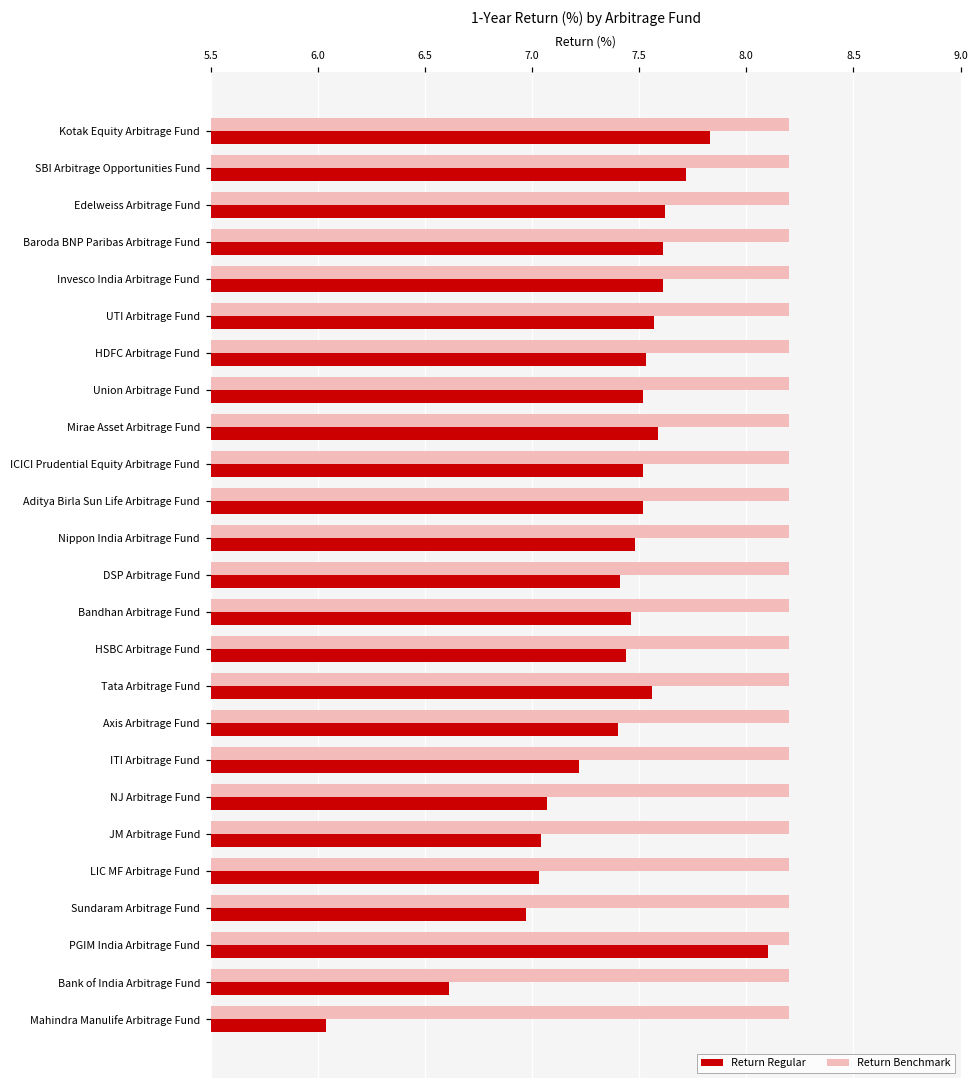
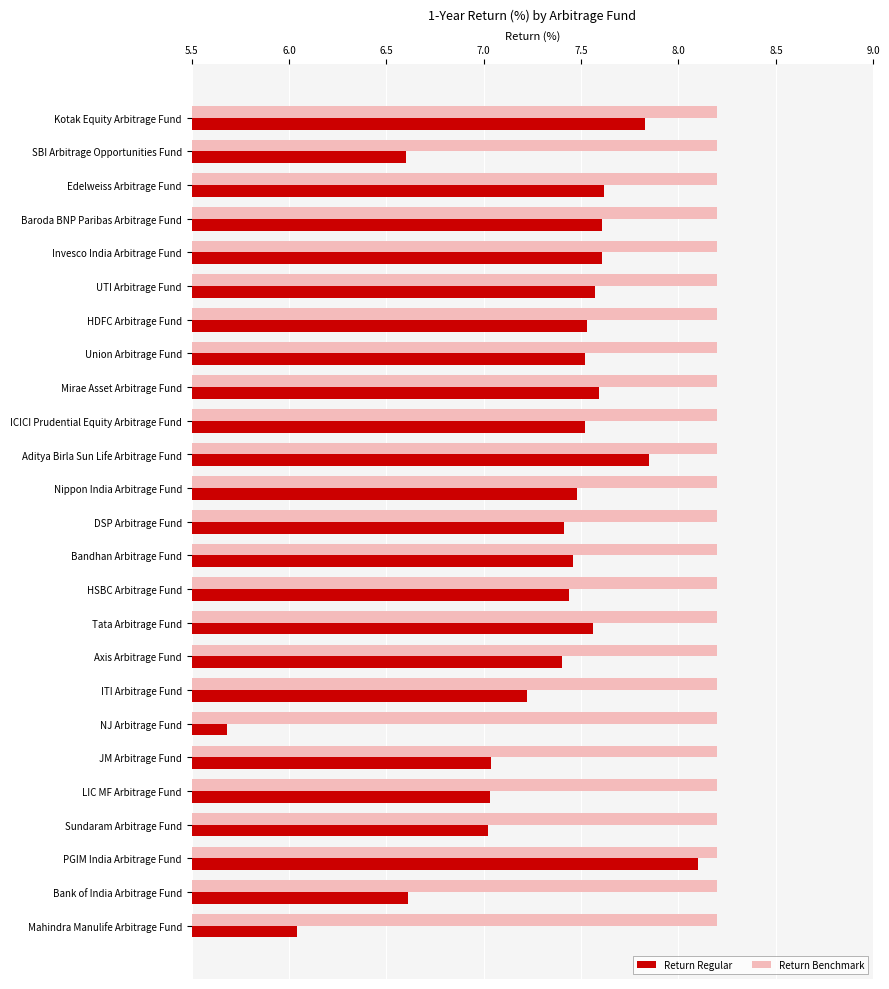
Return Regular, SBI Arbitrage Opportunities Fund: 7.72 -> 6.60
Return Regular, Aditya Birla Sun Life Arbitrage Fund: 7.52 -> 7.85
Return Regular, NJ Arbitrage Fund: 7.07 -> 5.68
Return Regular, Sundaram Arbitrage Fund: 6.97 -> 7.02
